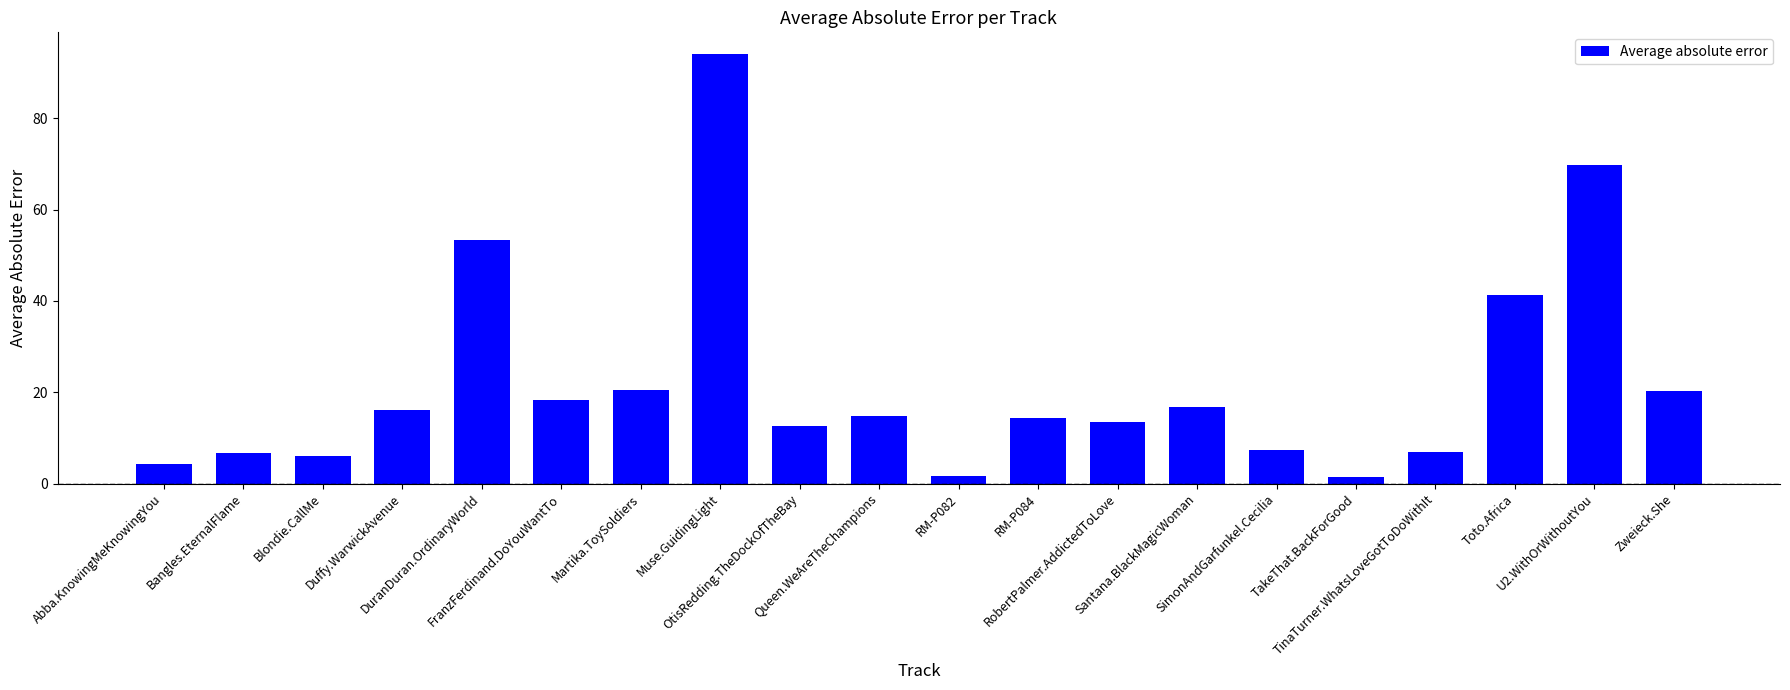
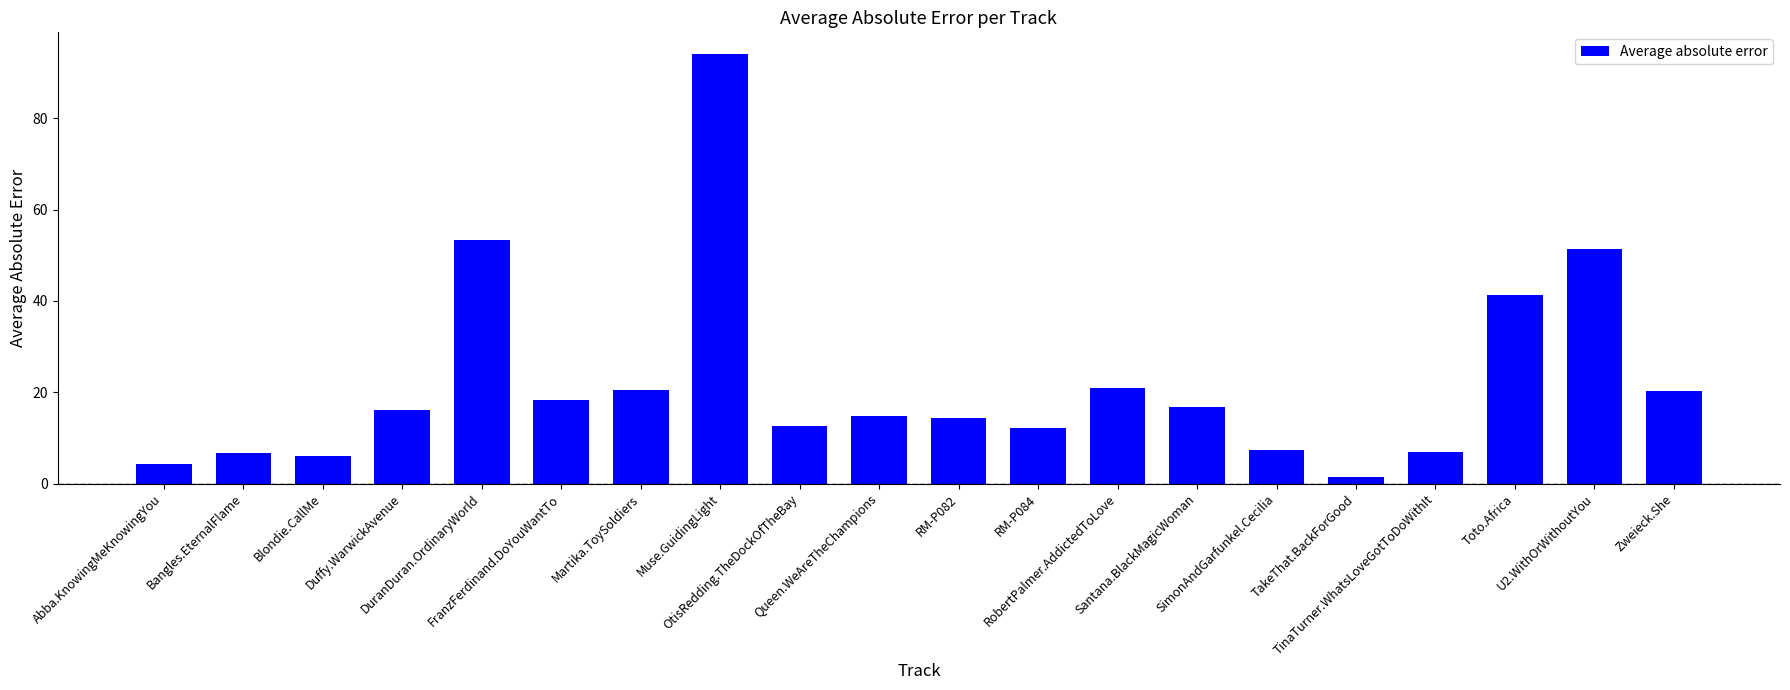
RM-P082: 2 -> 14
RM-P084: 14 -> 12
RobertPalmer.AddictedToLove: 14 -> 21
U2.WithOrWithoutYou: 70 -> 51
